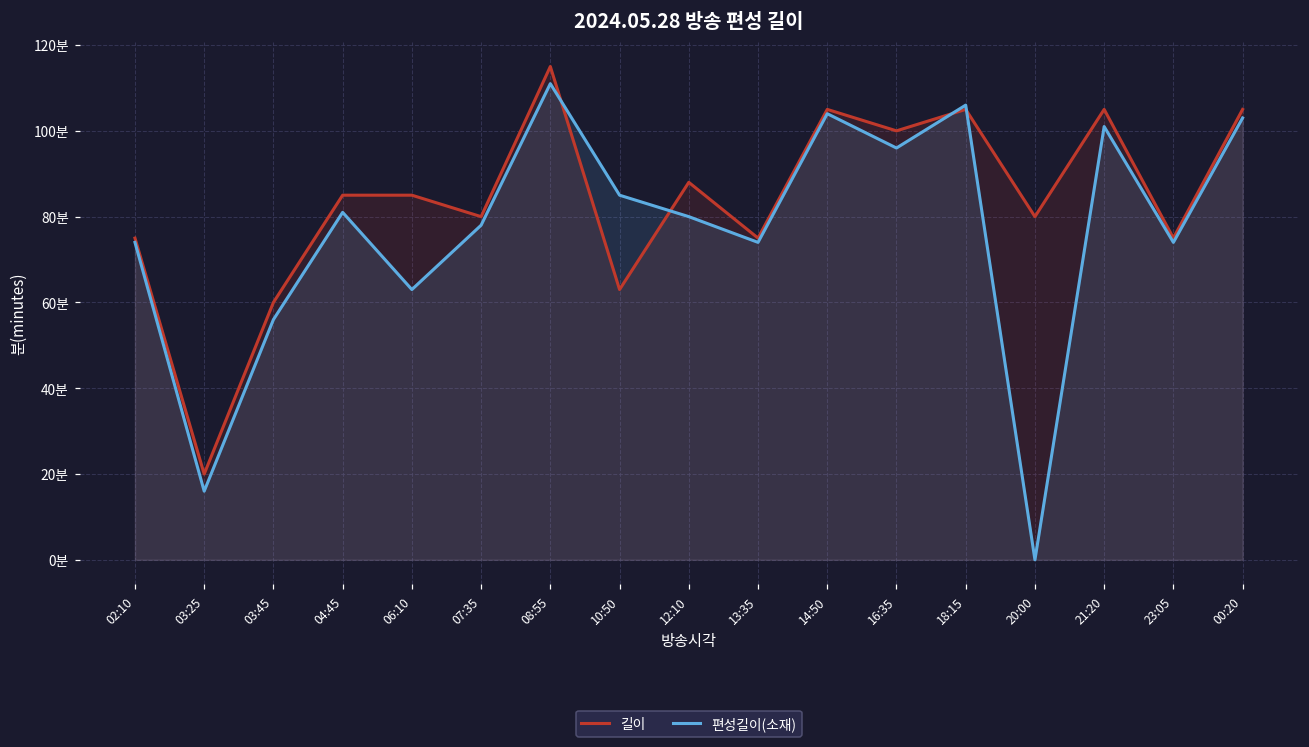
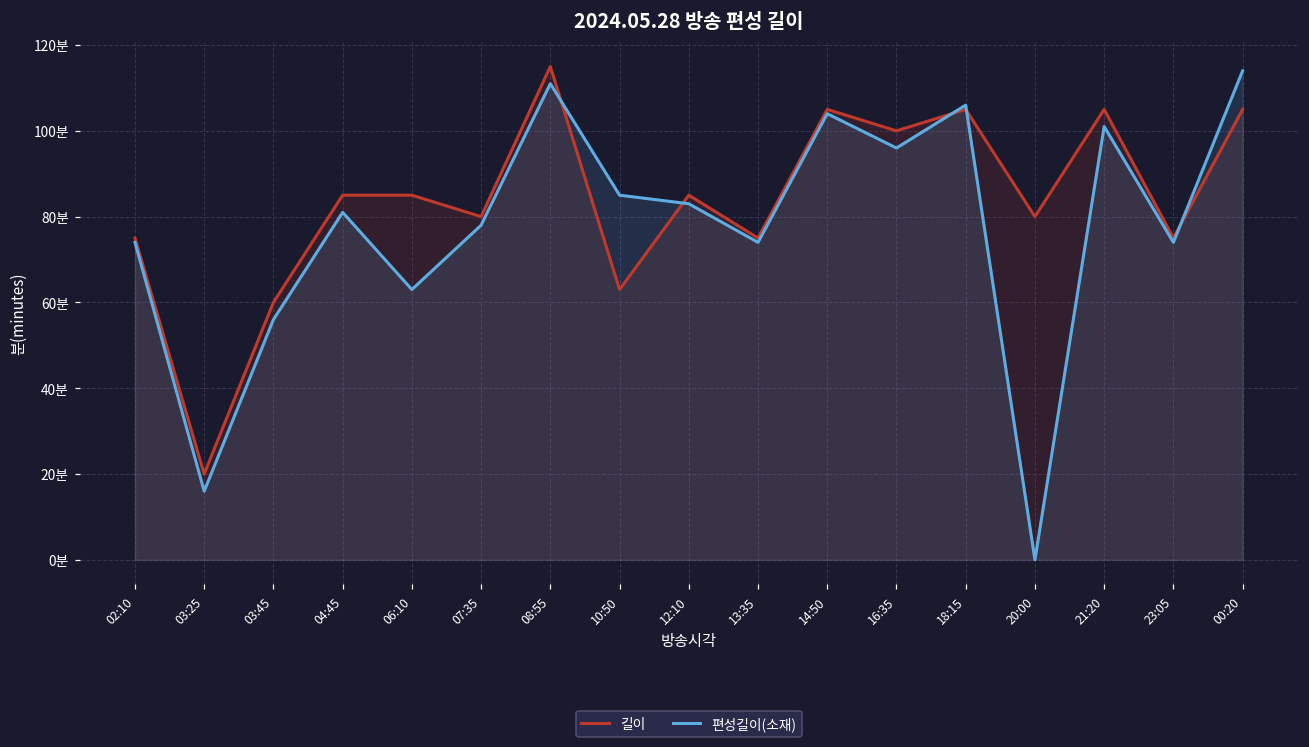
길이, 12:10: 88분 -> 85분
편성길이(소재), 12:10: 80분 -> 83분
편성길이(소재), 00:20: 103분 -> 114분
